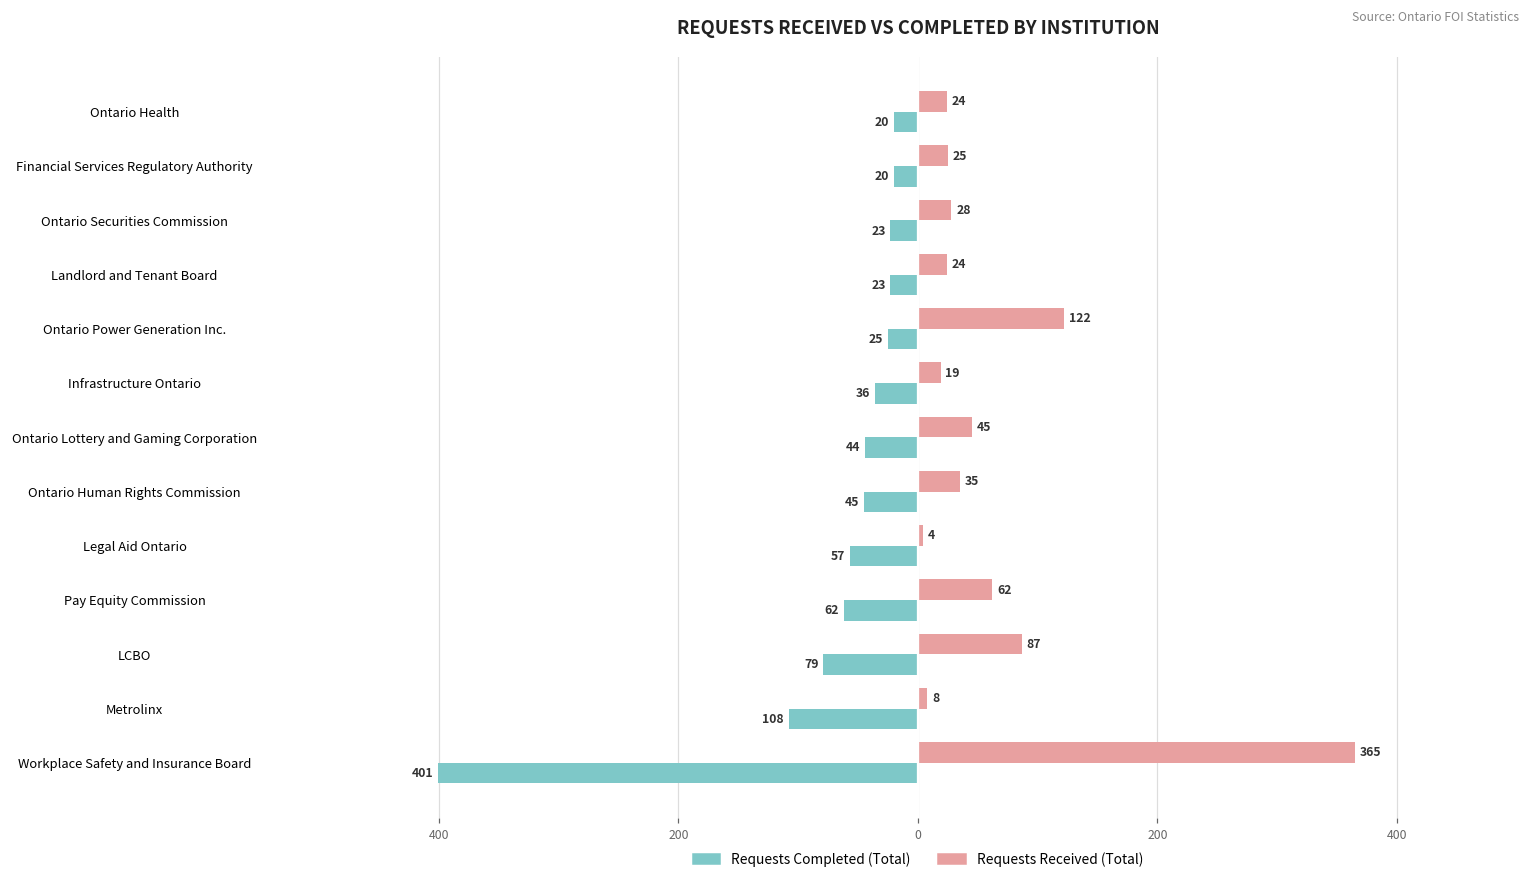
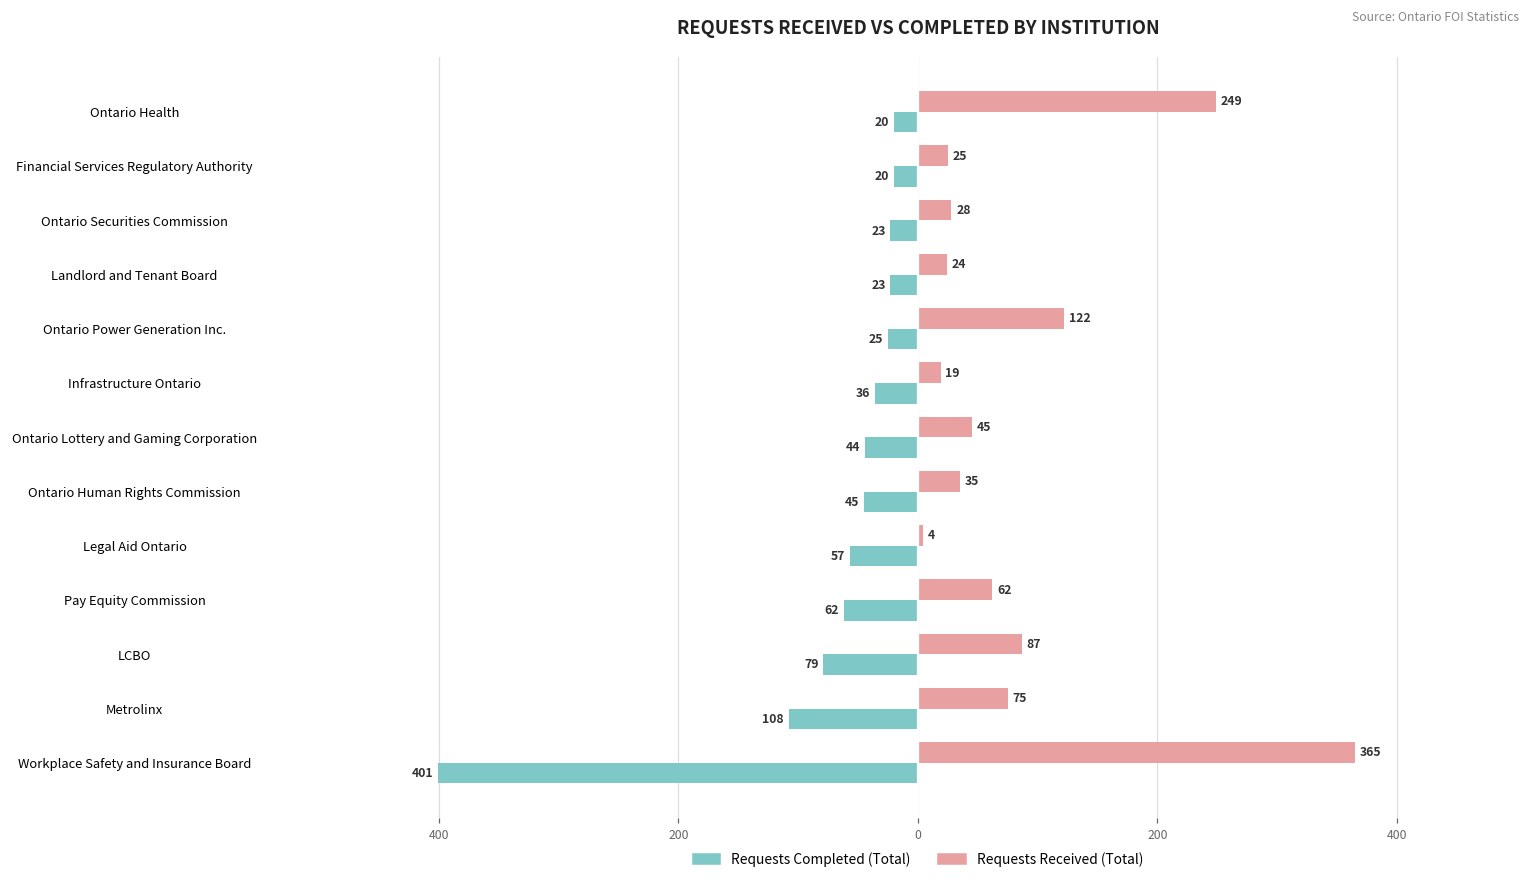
Requests Received (Total), Ontario Health: 24 -> 249
Requests Received (Total), Metrolinx: 8 -> 75
